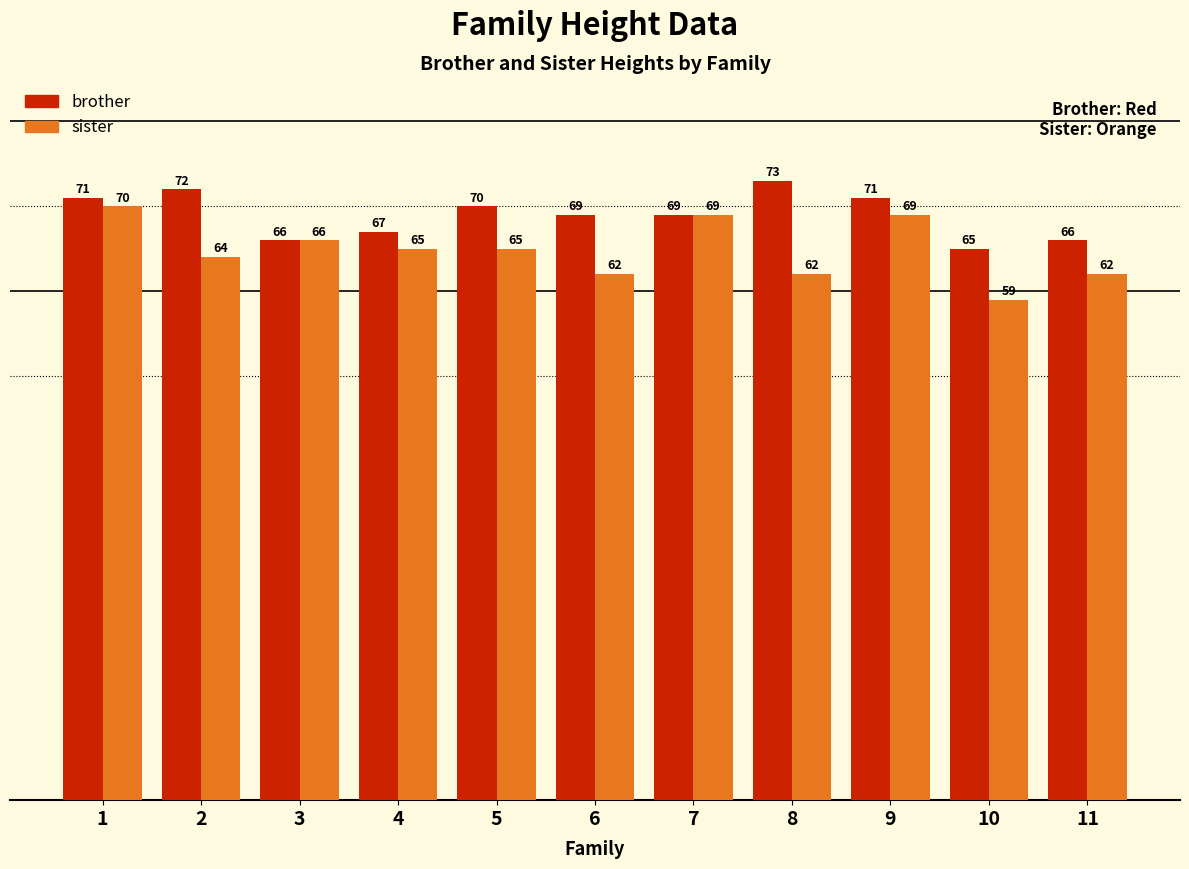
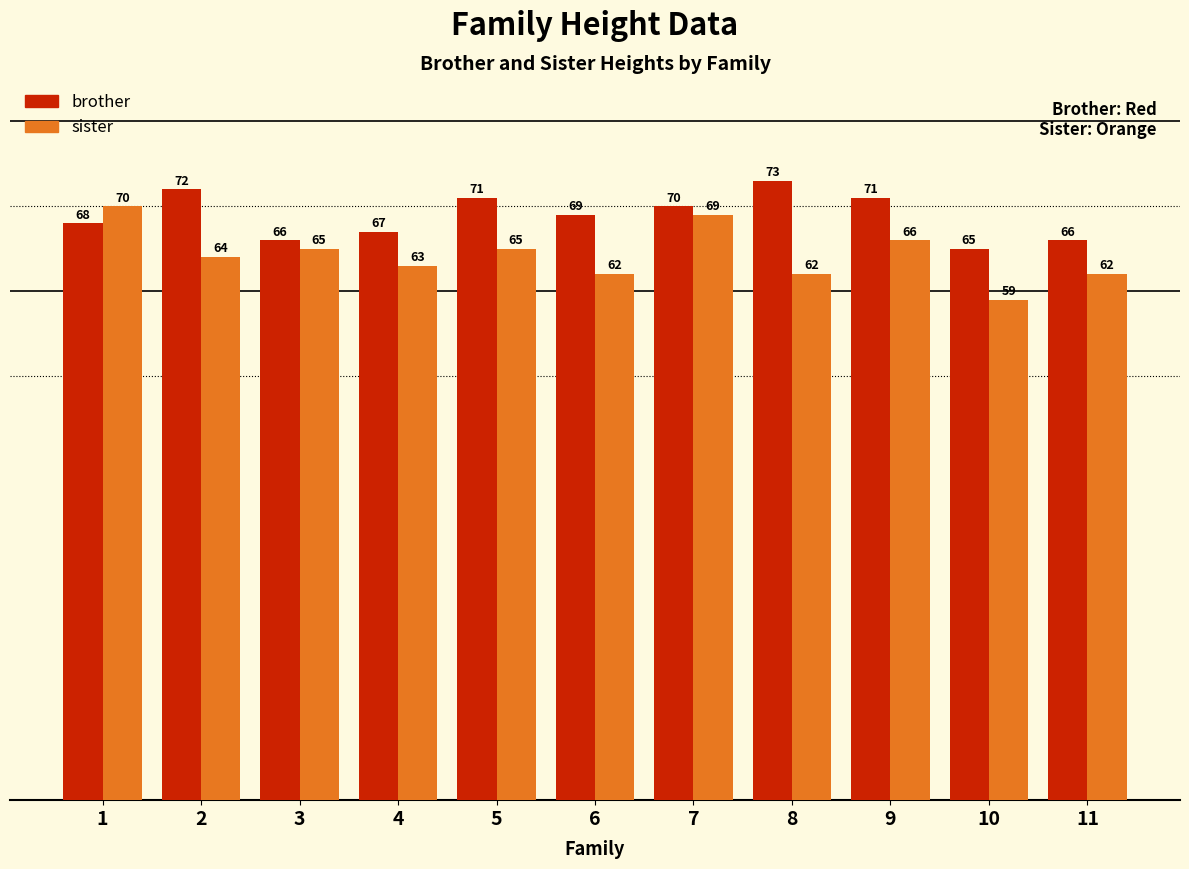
brother, 1: 71 -> 68
sister, 3: 66 -> 65
sister, 4: 65 -> 63
brother, 5: 70 -> 71
brother, 7: 69 -> 70
sister, 9: 69 -> 66
